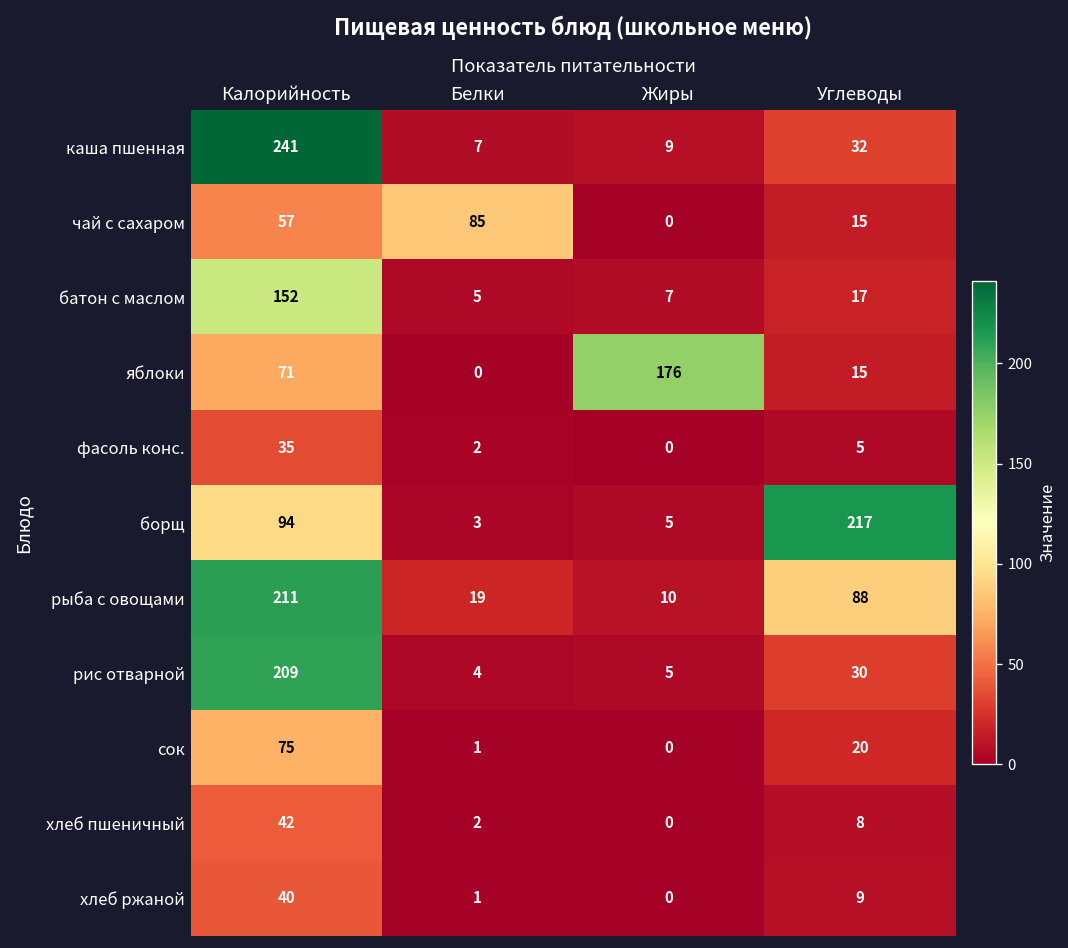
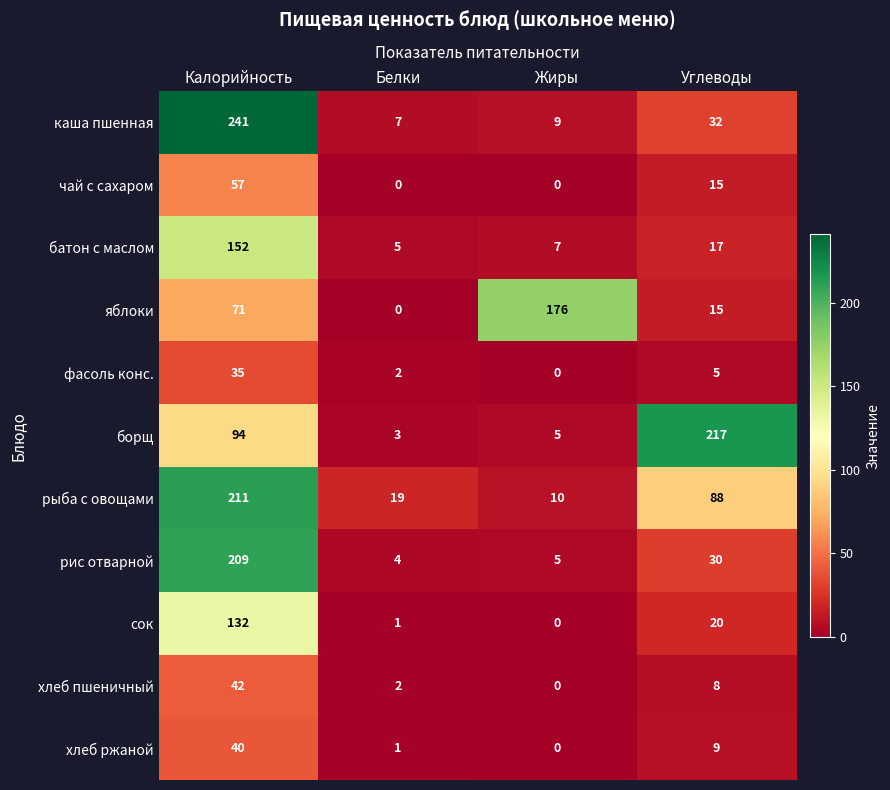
чай с сахаром, Белки: 85 -> 0
сок, Калорийность: 75 -> 132
